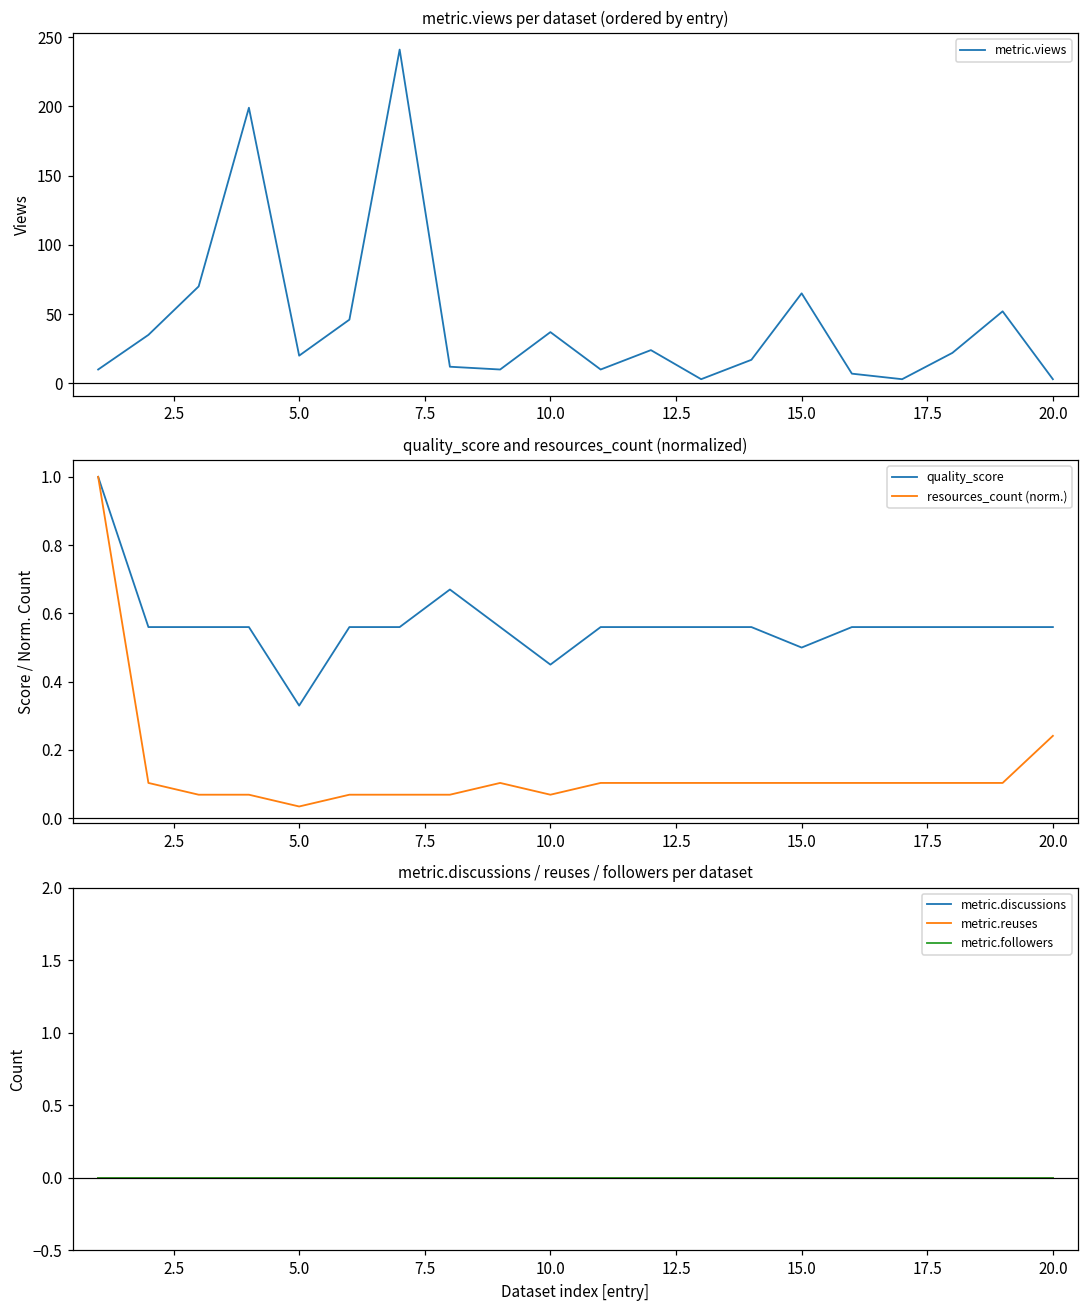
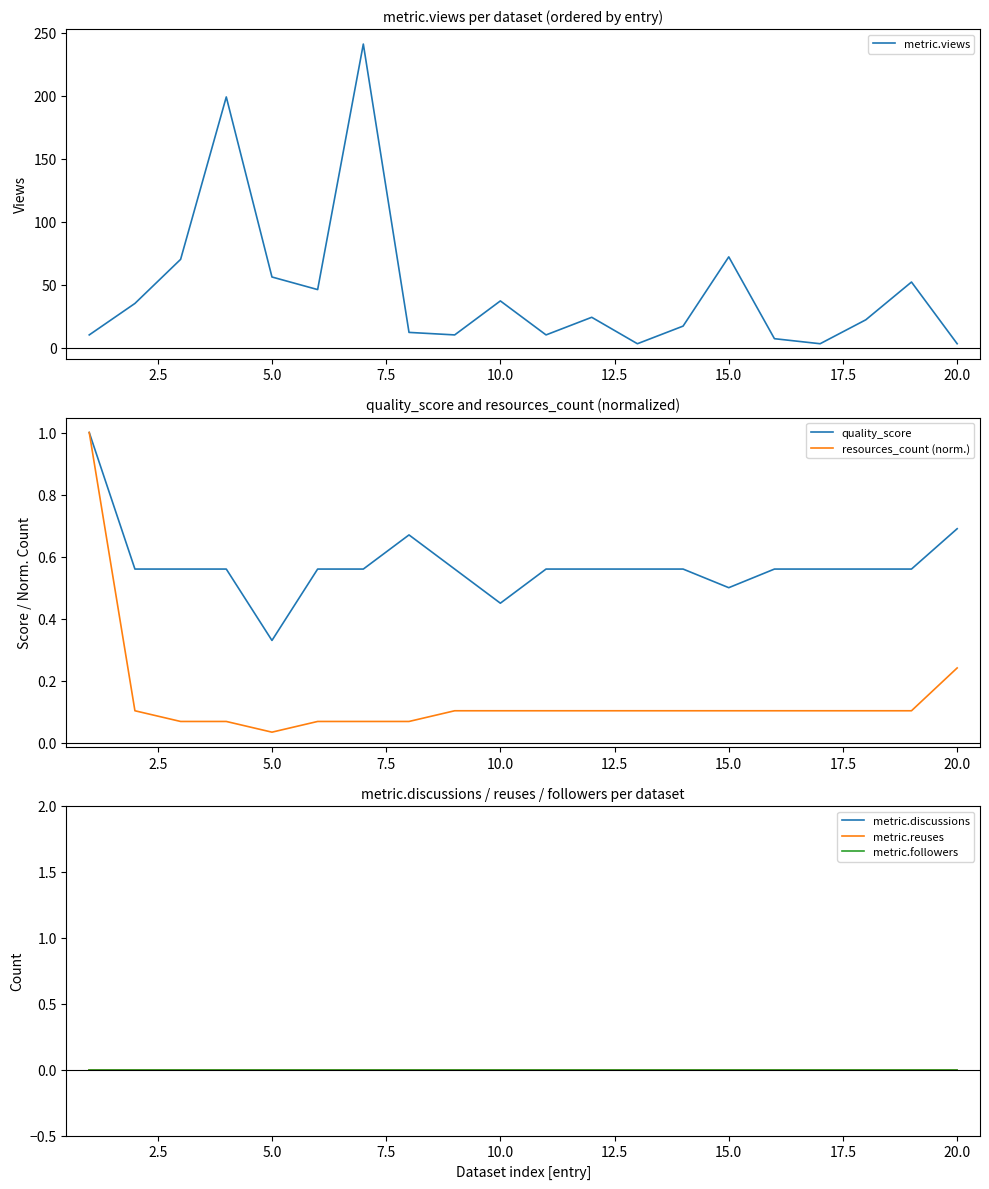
metric.views per dataset (ordered by entry), 5.0: 20 -> 56
metric.views per dataset (ordered by entry), 15.0: 65 -> 72
quality_score and resources_count (normalized), resources_count (norm.), 10.0: 0.07 -> 0.10
quality_score and resources_count (normalized), quality_score, 20.0: 0.56 -> 0.69
